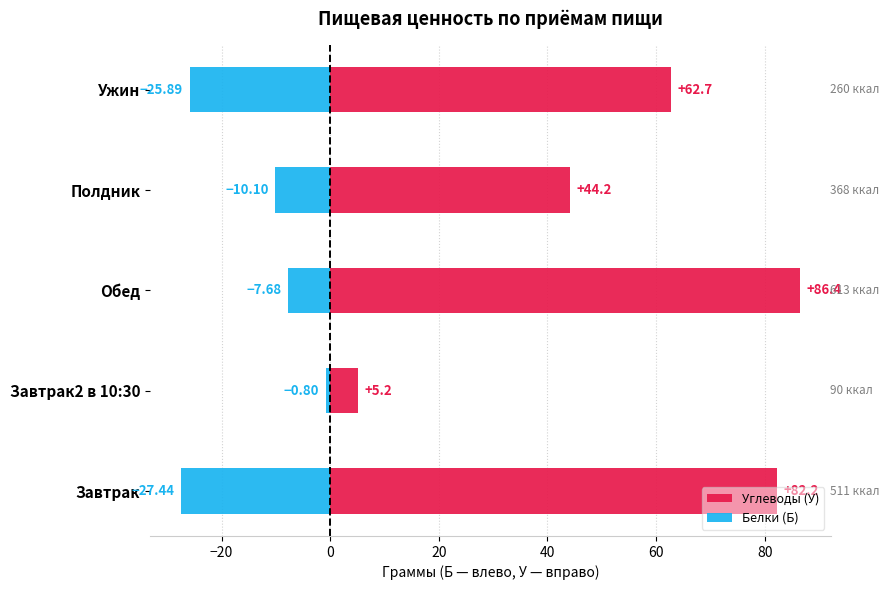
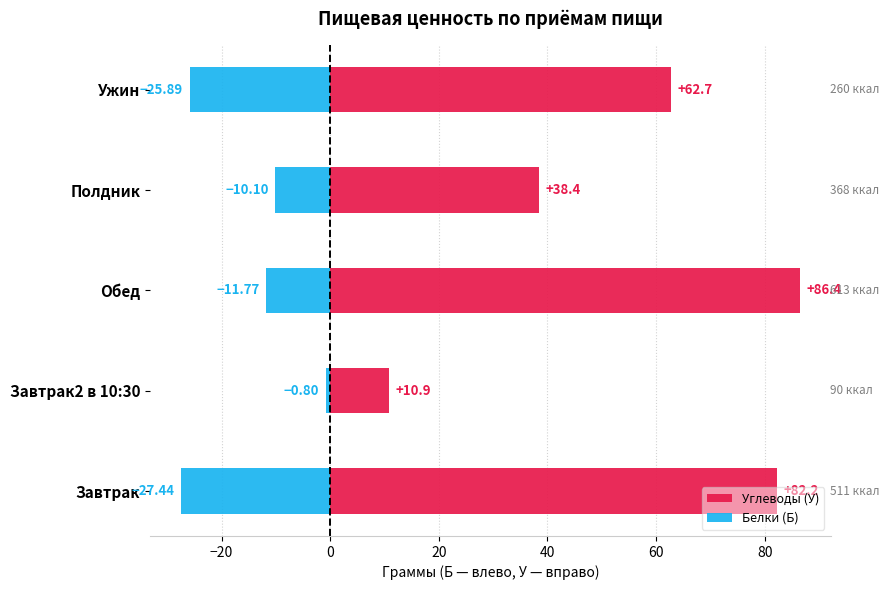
Углеводы (У), Полдник: +44.2 -> +38.4
Белки (Б), Обед: -7.68 -> -11.77
Углеводы (У), Завтрак2 в 10:30: +5.2 -> +10.9
